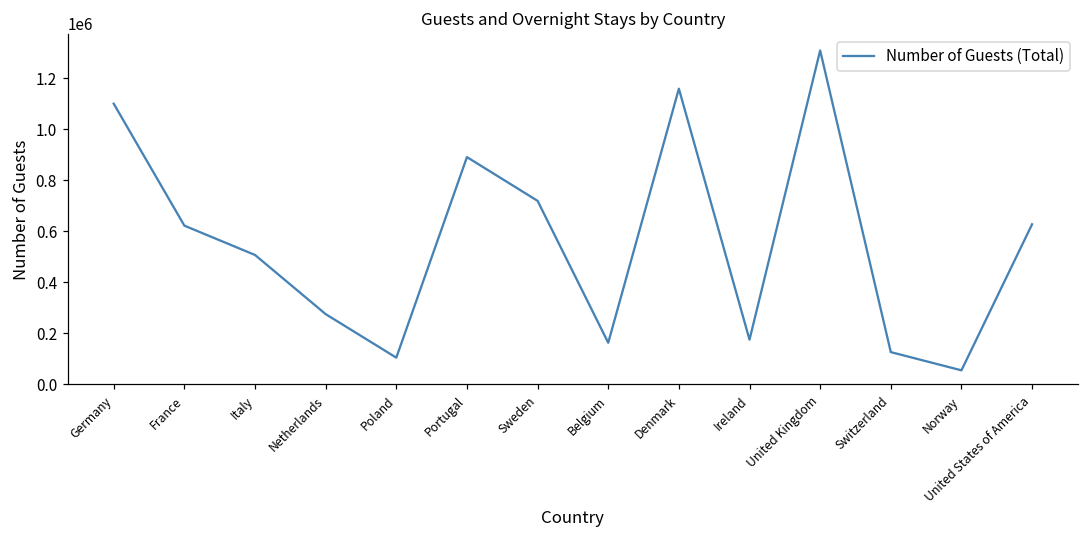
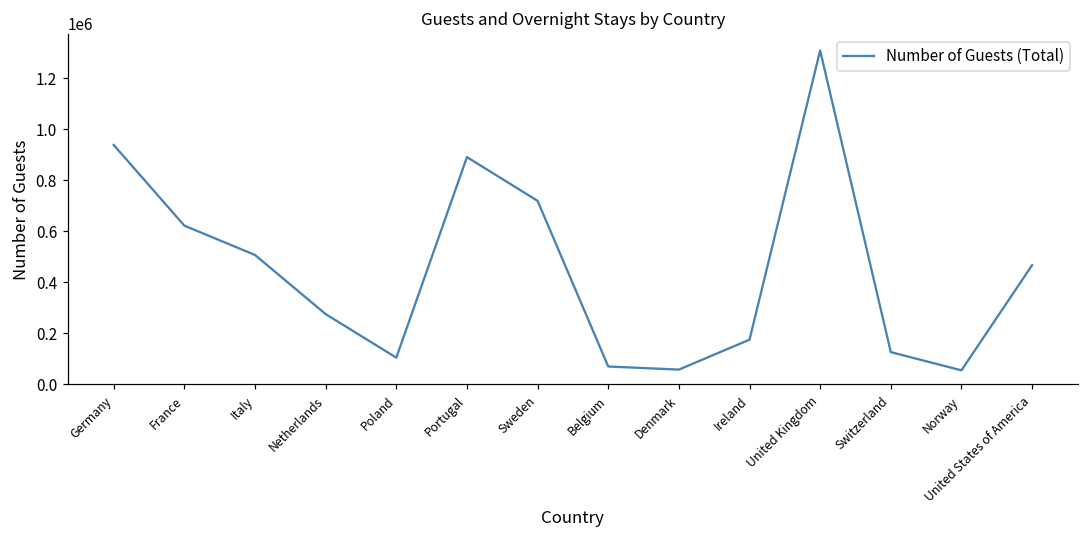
Germany: 1100000 -> 940000
Belgium: 160000 -> 70000
Denmark: 1160000 -> 60000
United States of America: 630000 -> 470000
